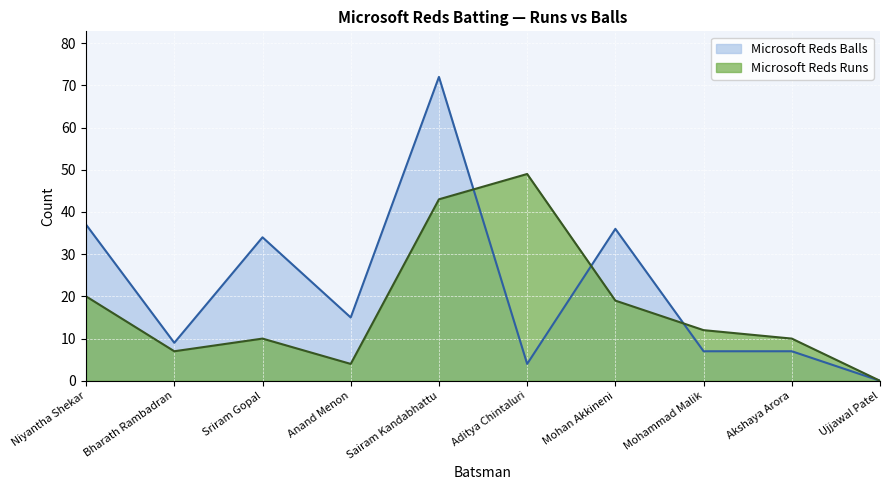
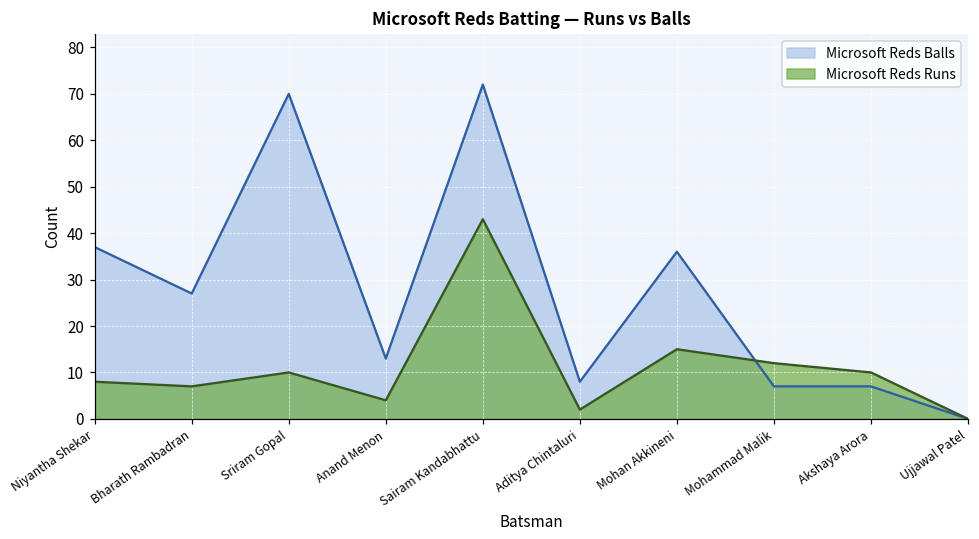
Microsoft Reds Runs, Niyantha Shekar: 20 -> 8
Microsoft Reds Balls, Bharath Rambadran: 9 -> 27
Microsoft Reds Balls, Sriram Gopal: 34 -> 70
Microsoft Reds Balls, Anand Menon: 15 -> 13
Microsoft Reds Balls, Aditya Chintaluri: 4 -> 8
Microsoft Reds Runs, Aditya Chintaluri: 49 -> 2
Microsoft Reds Runs, Mohan Akkineni: 19 -> 15
